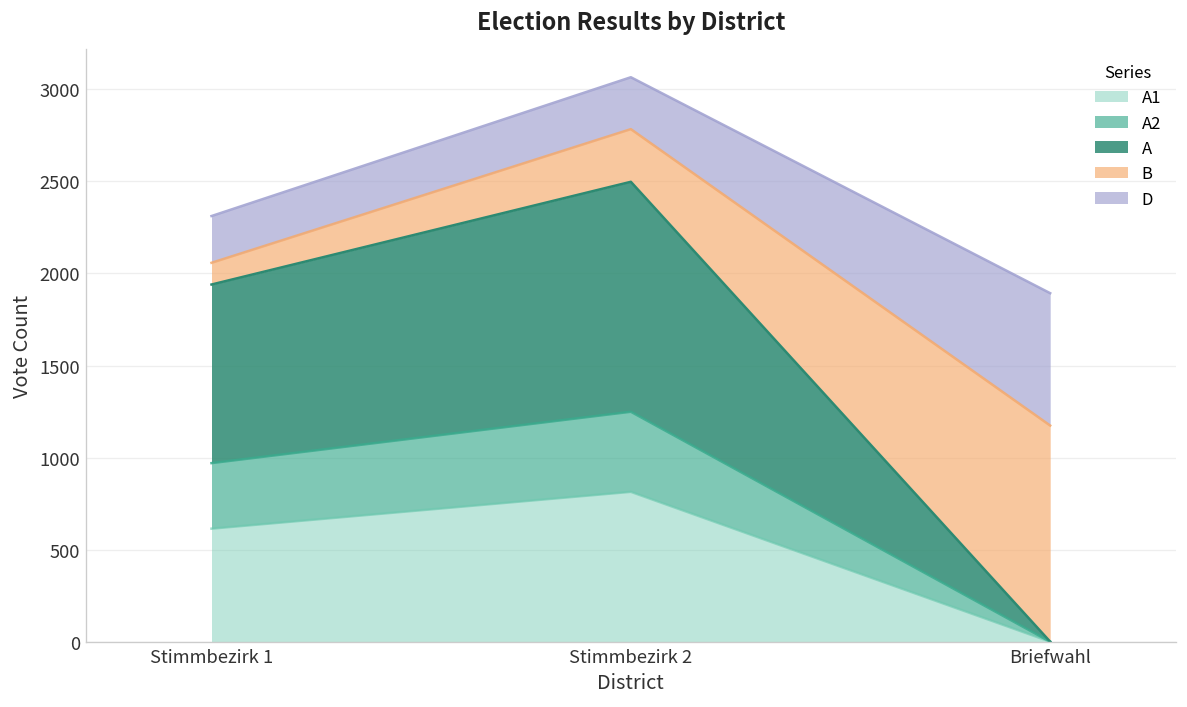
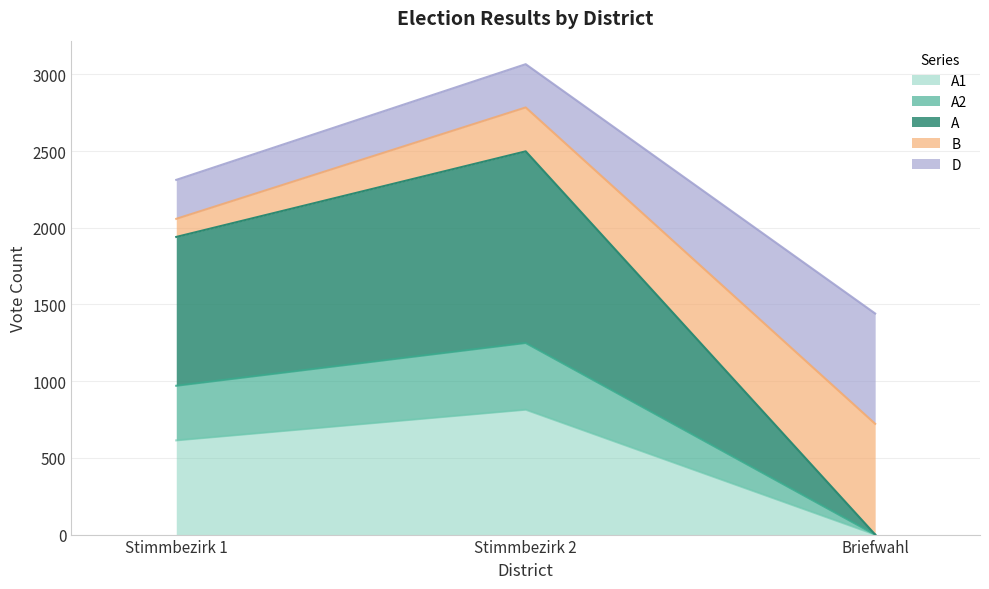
B, Briefwahl: 1170 -> 720
